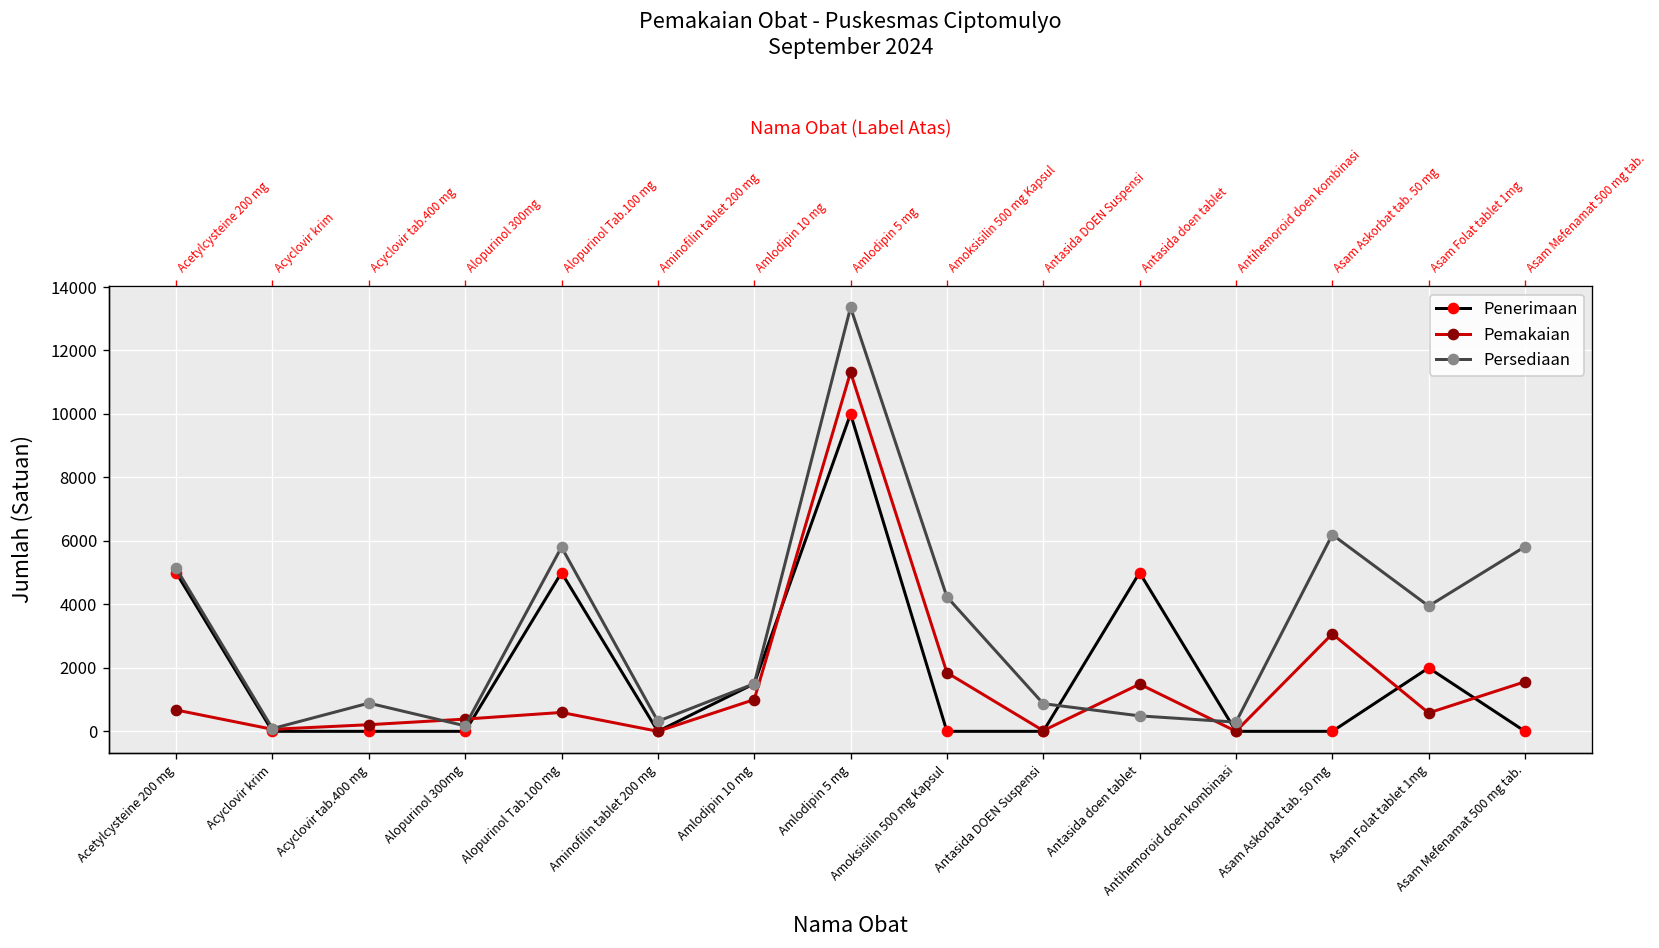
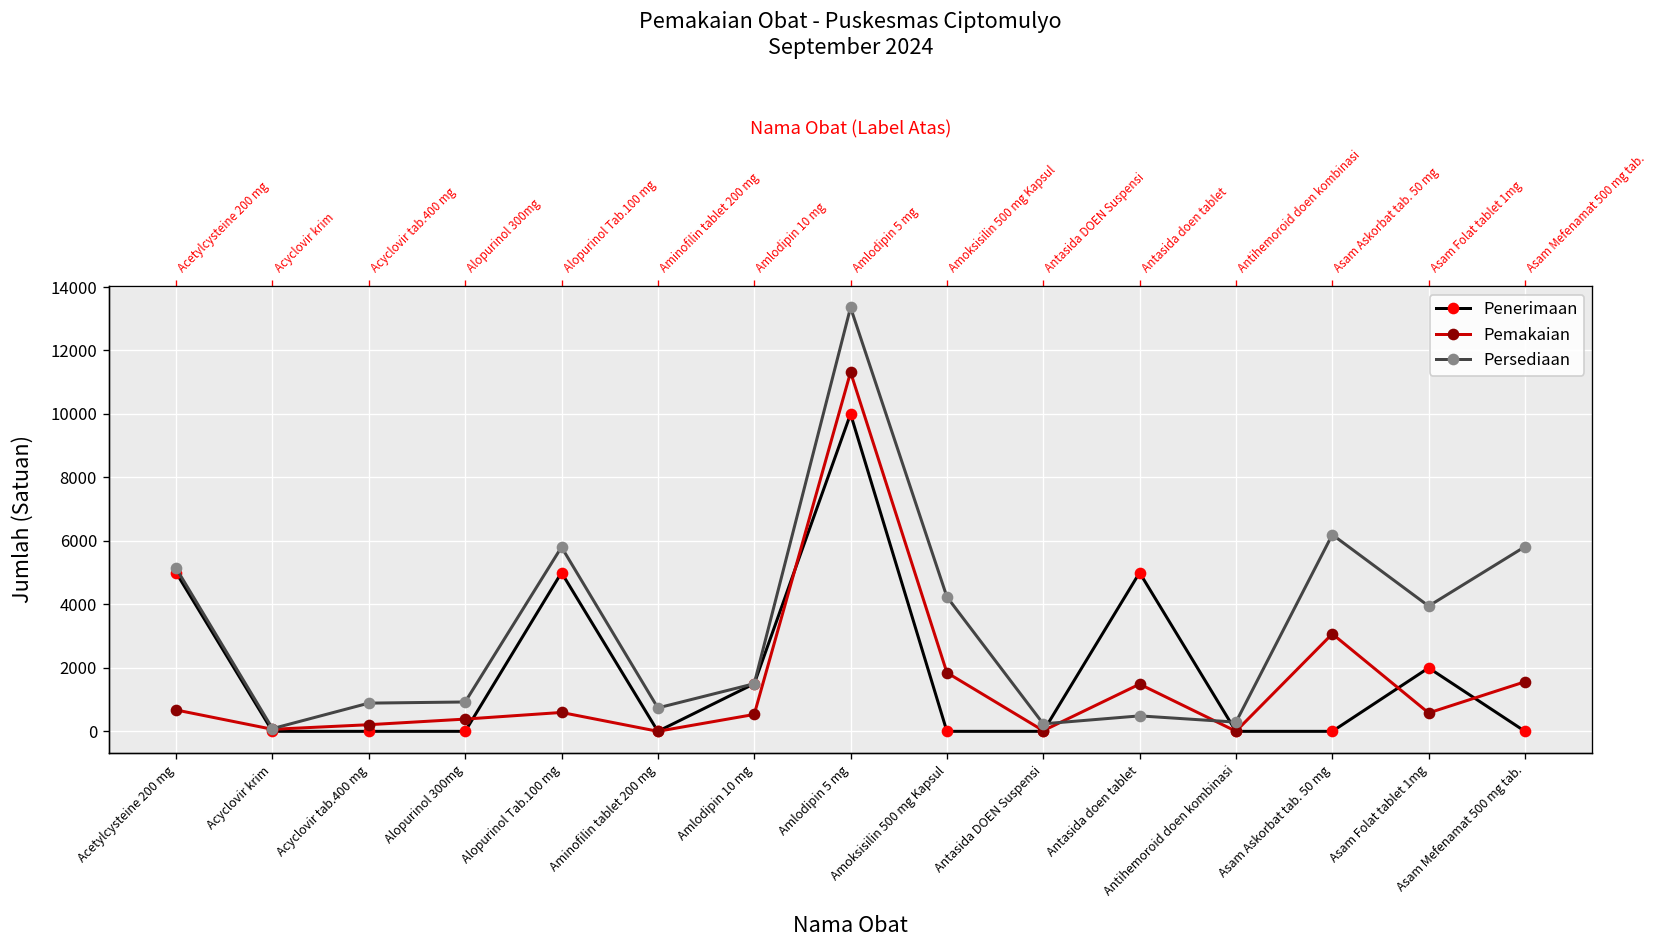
Persediaan, Alopurinol 300mg: 200 -> 900
Persediaan, Aminofilin tablet 200 mg: 300 -> 700
Pemakaian, Amlodipin 10 mg: 1000 -> 500
Persediaan, Antasida DOEN Suspensi: 900 -> 200
